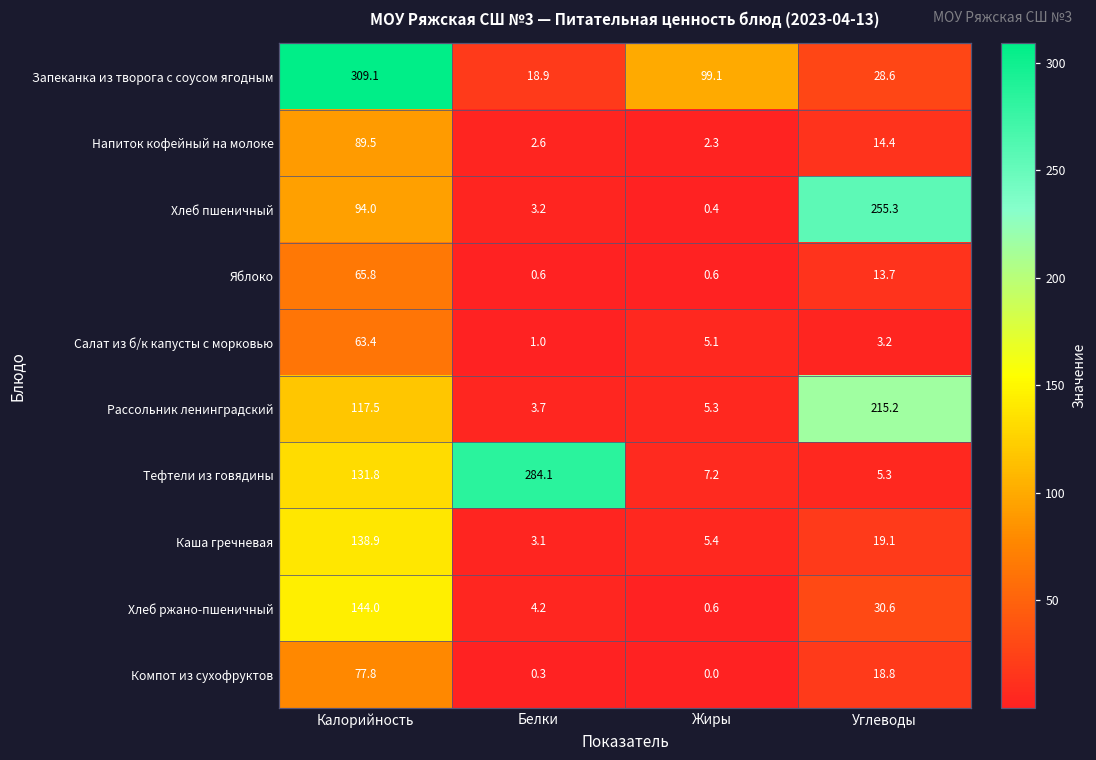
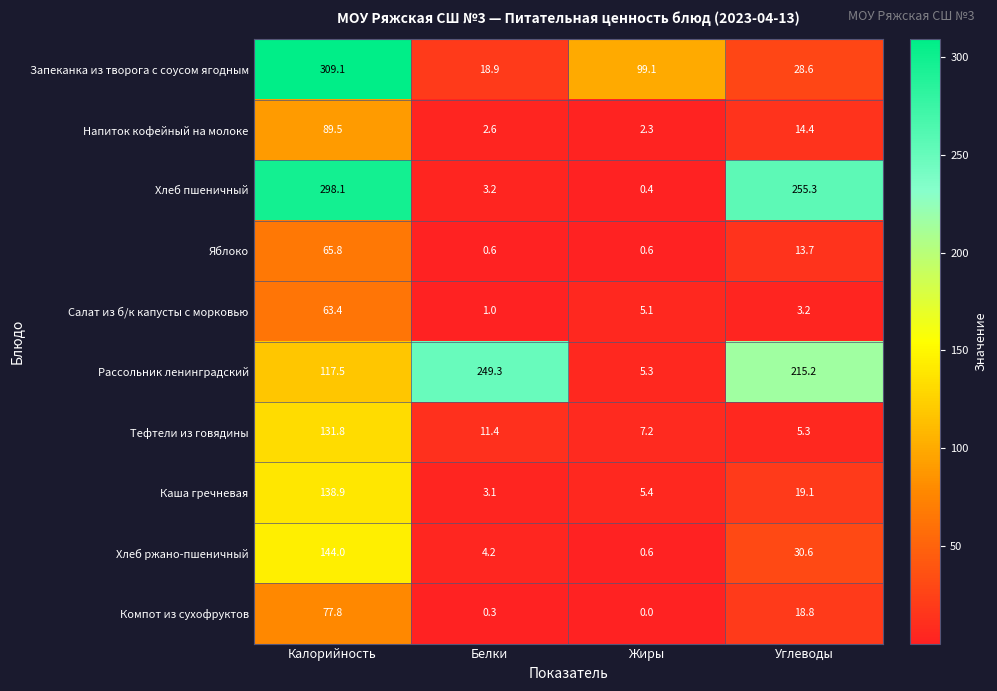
Хлеб пшеничный, Калорийность: 94.0 -> 298.1
Рассольник ленинградский, Белки: 3.7 -> 249.3
Тефтели из говядины, Белки: 284.1 -> 11.4
